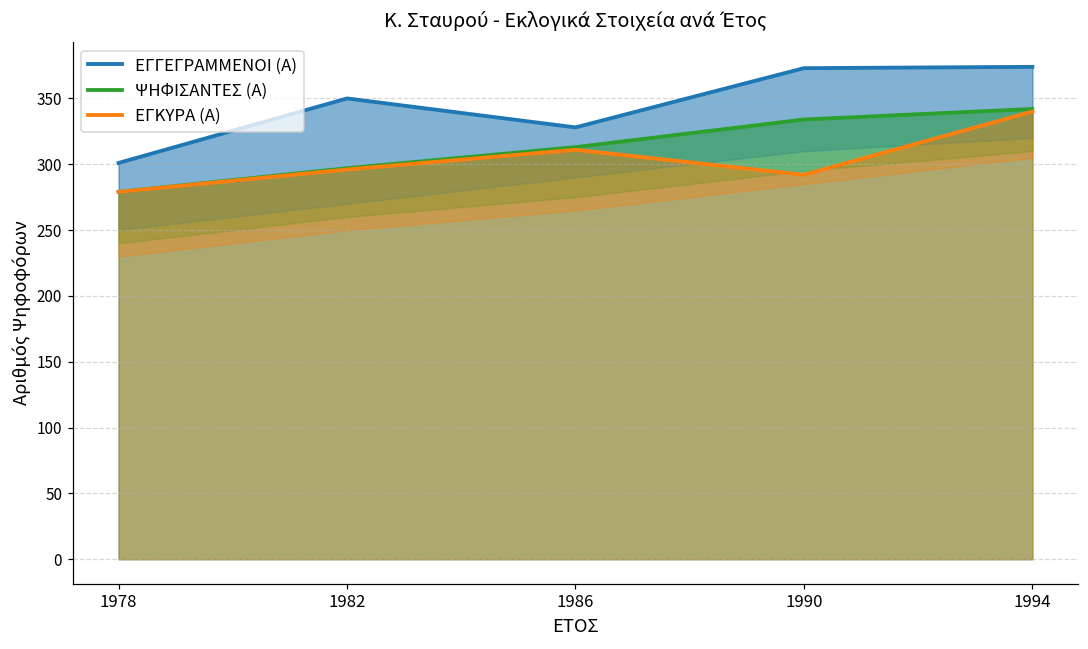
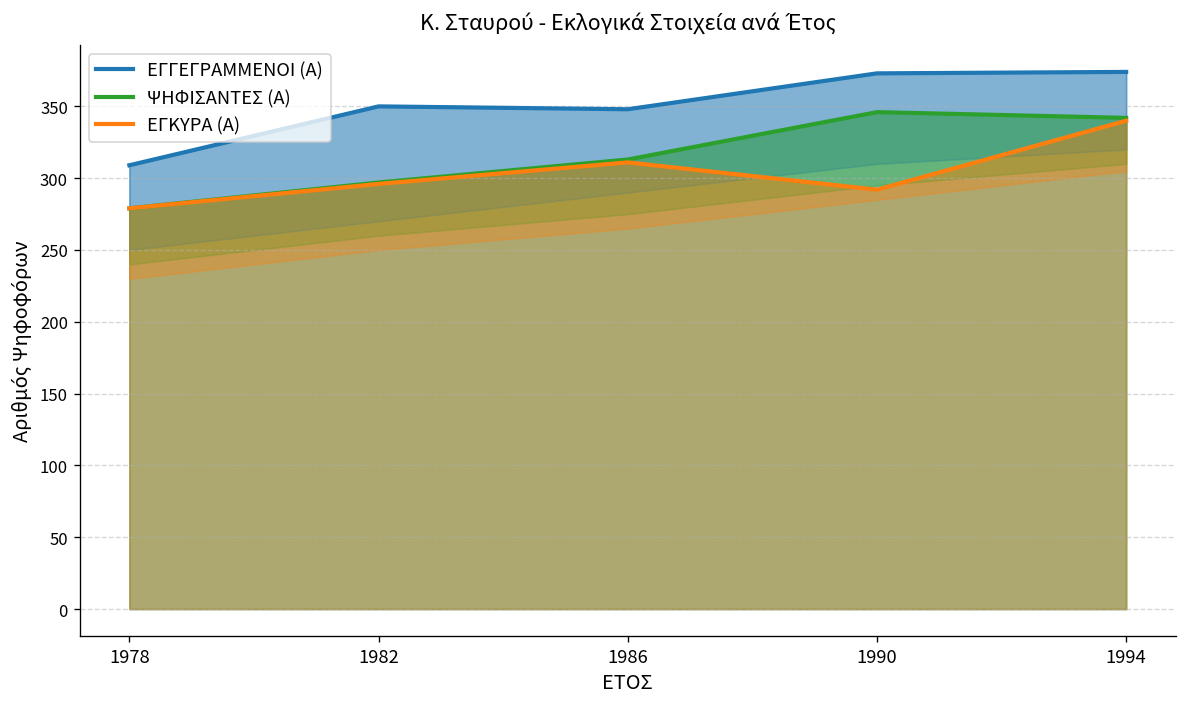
ΕΓΓΕΓΡΑΜΜΕΝΟΙ (Α), 1978: 301 -> 309
ΕΓΓΕΓΡΑΜΜΕΝΟΙ (Α), 1986: 328 -> 348
ΨΗΦΙΣΑΝΤΕΣ (Α), 1990: 334 -> 346
